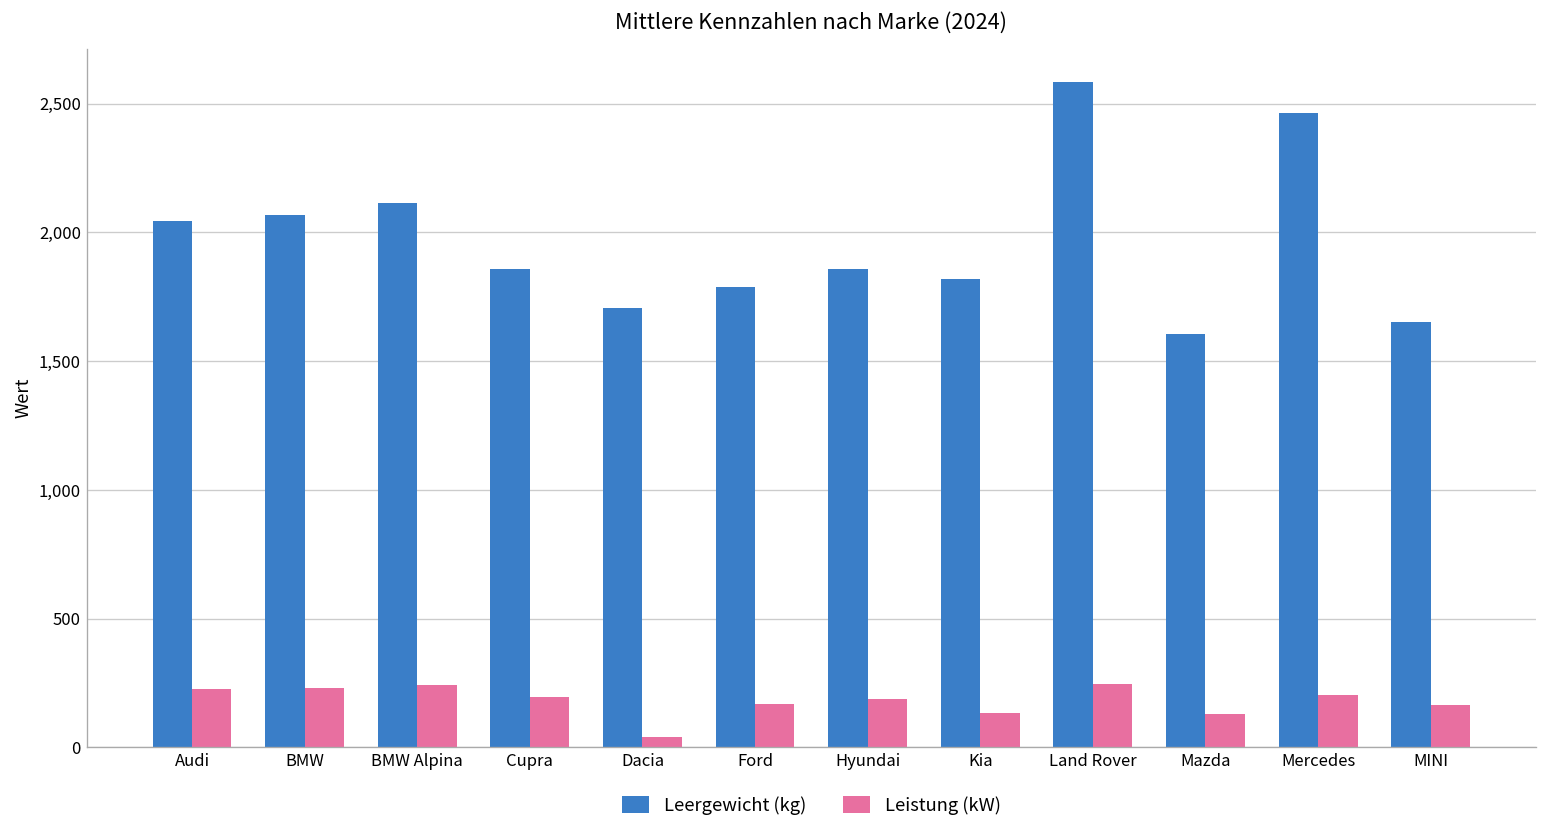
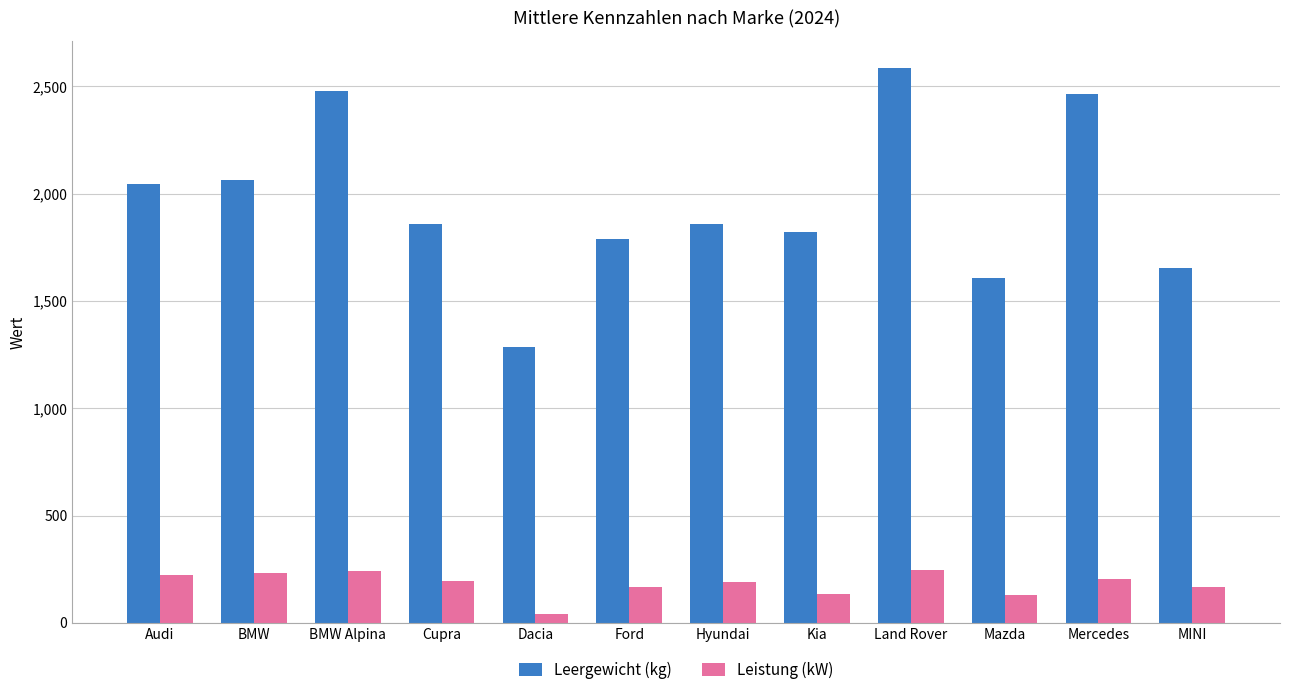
Leergewicht (kg), BMW Alpina: 2,120 -> 2,480
Leergewicht (kg), Dacia: 1,710 -> 1,290
